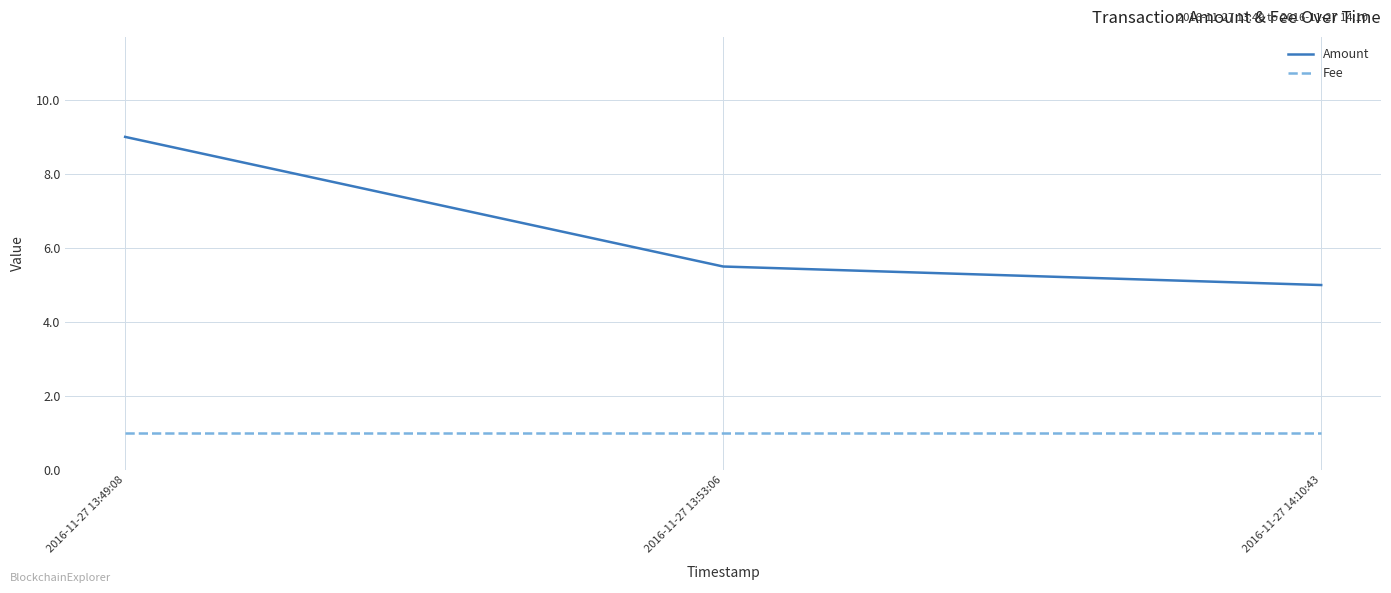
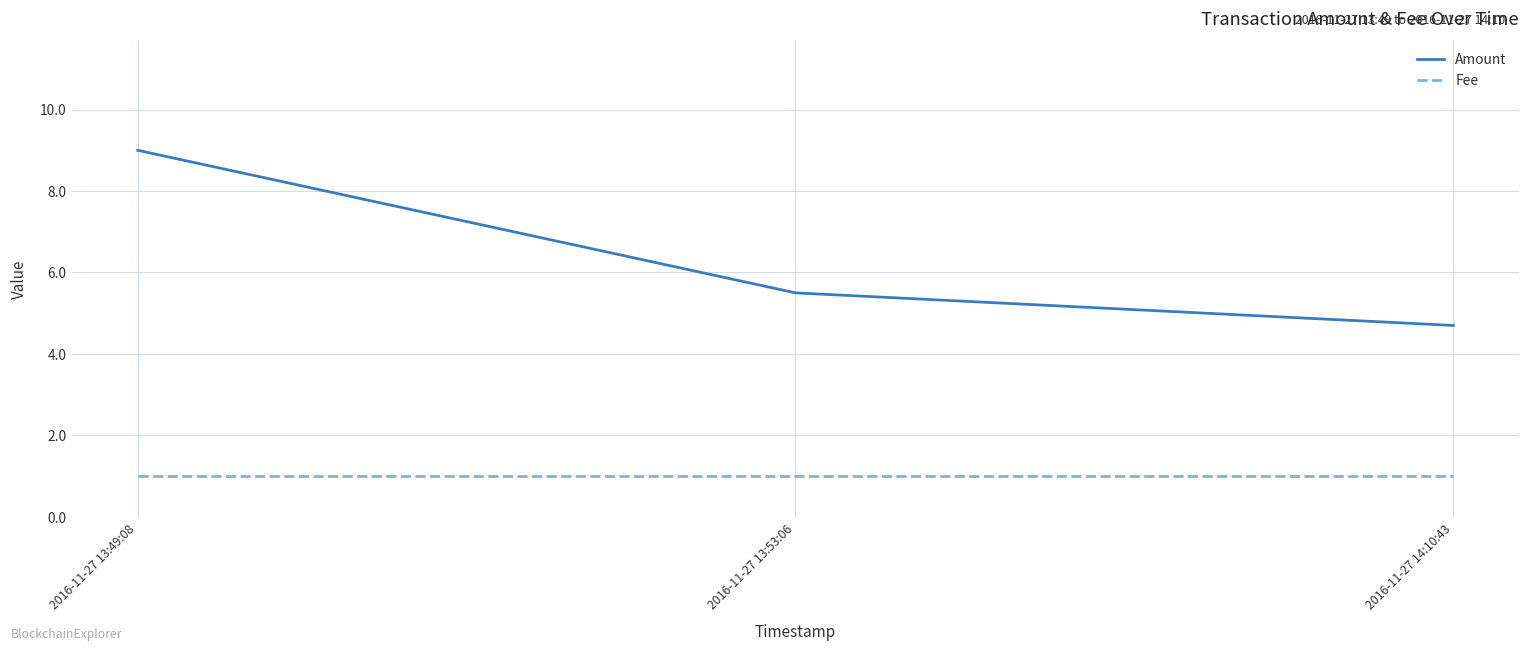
Amount, 2016-11-27 14:10:43: 5.0 -> 4.7
